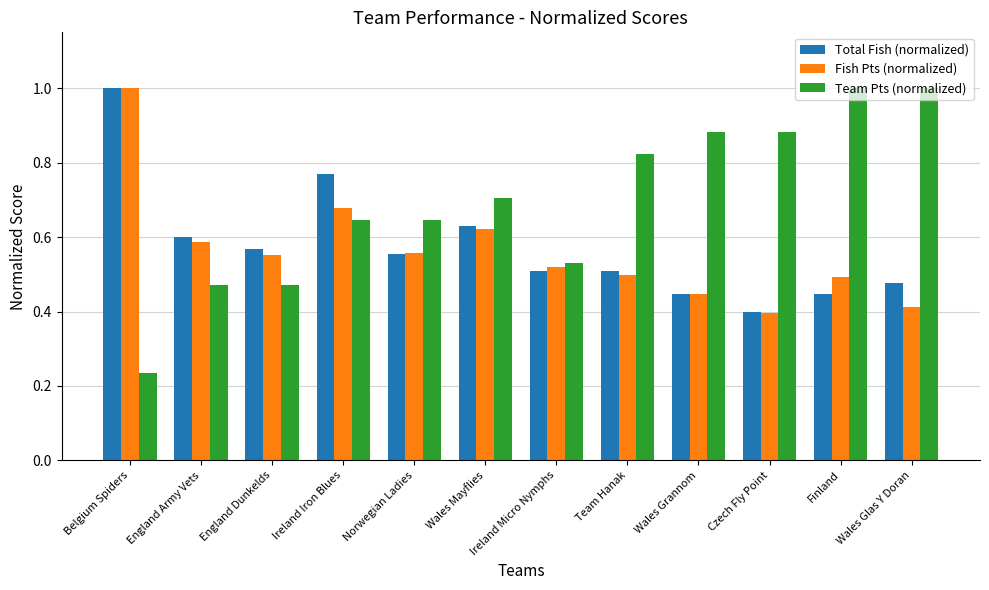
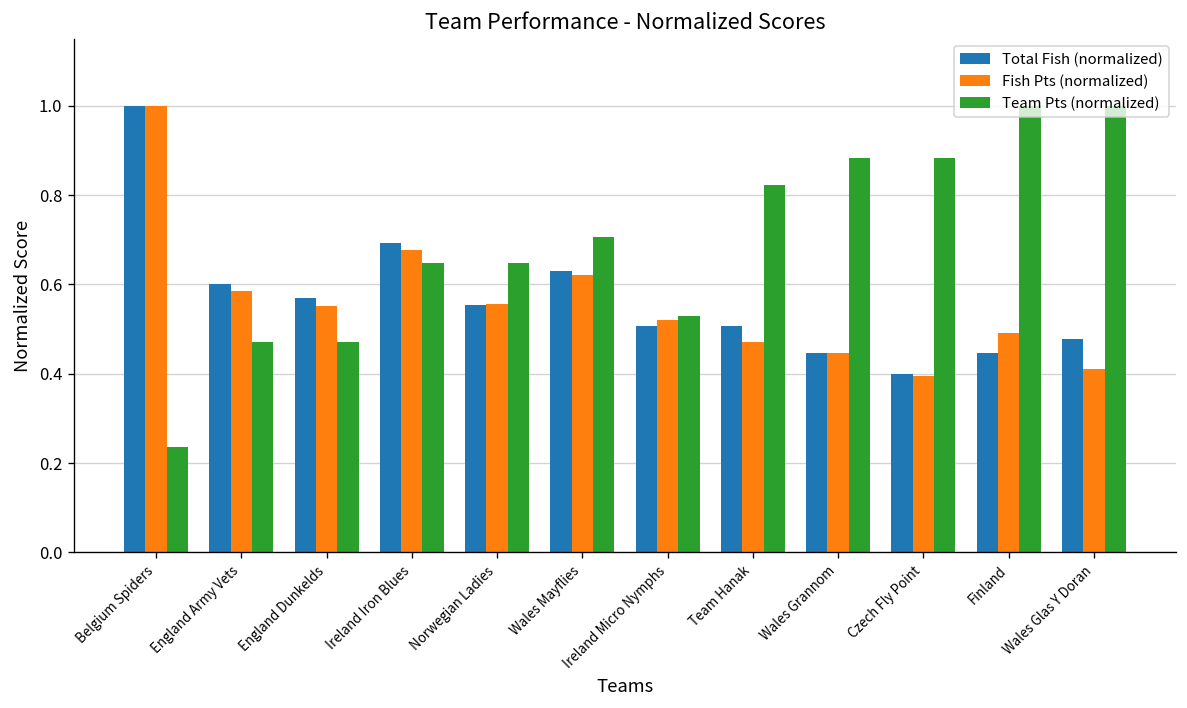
Total Fish (normalized), Ireland Iron Blues: 0.77 -> 0.69
Fish Pts (normalized), Team Hanak: 0.50 -> 0.47
